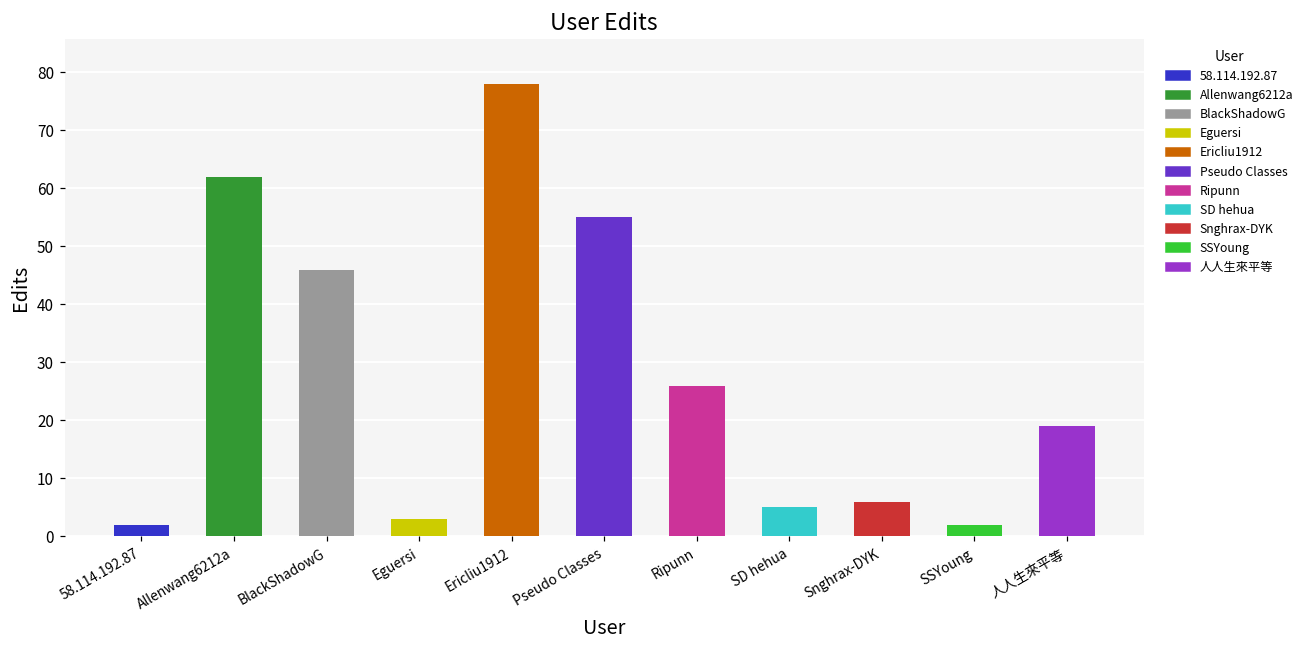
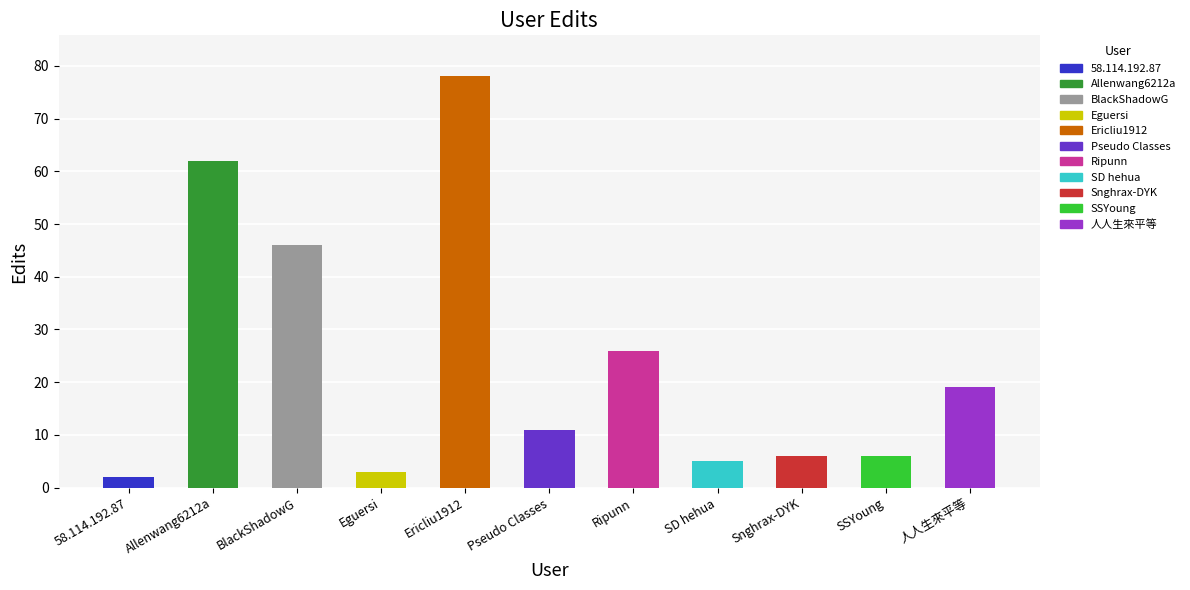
Pseudo Classes: 55 -> 11
SSYoung: 2 -> 6
